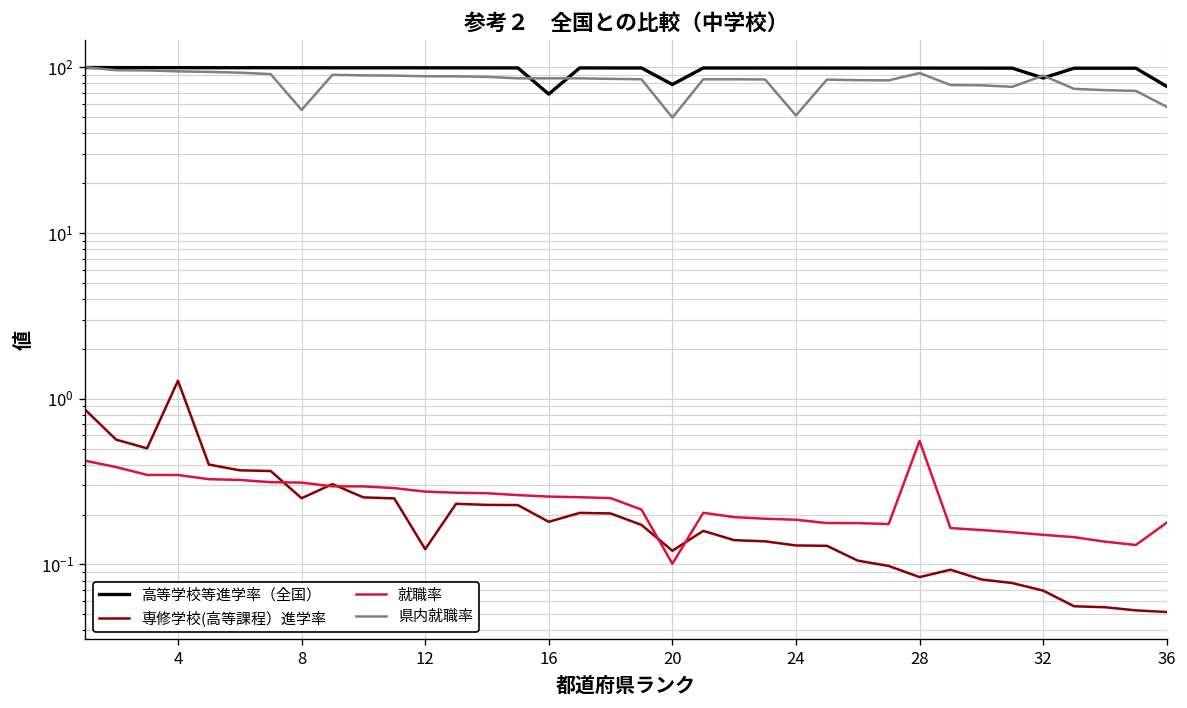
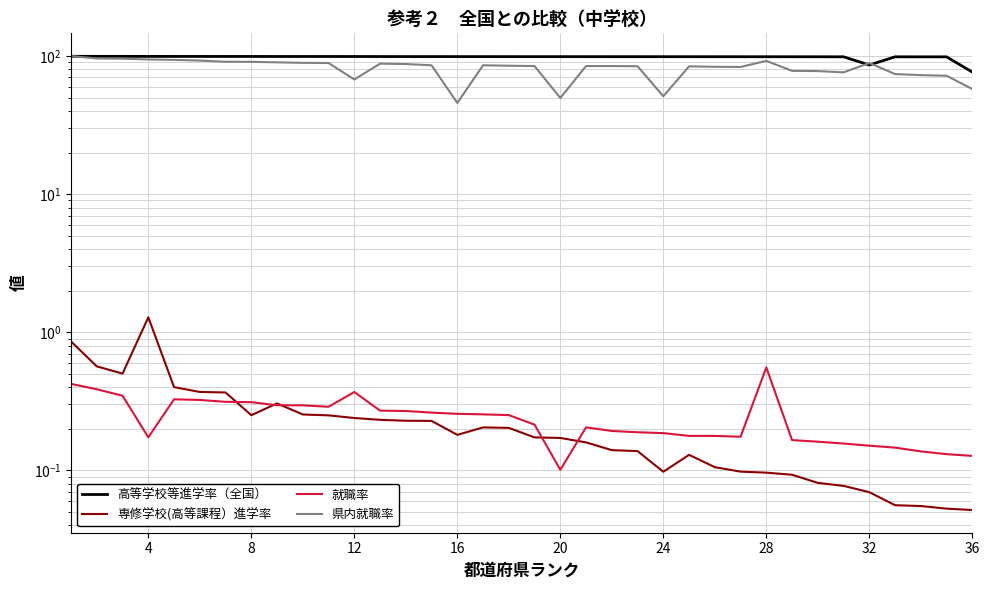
就職率, 4: 0.35 -> 0.17
県内就職率, 8: 55 -> 90
専修学校(高等課程）進学率, 12: 0.12 -> 0.24
就職率, 12: 0.28 -> 0.37
県内就職率, 12: 90 -> 70
高等学校等進学率（全国）, 16: 70 -> 100
県内就職率, 16: 90 -> 46
高等学校等進学率（全国）, 20: 80 -> 100
専修学校(高等課程）進学率, 20: 0.12 -> 0.17
専修学校(高等課程）進学率, 24: 0.13 -> 0.10
専修学校(高等課程）進学率, 28: 0.08 -> 0.10
就職率, 36: 0.18 -> 0.13
